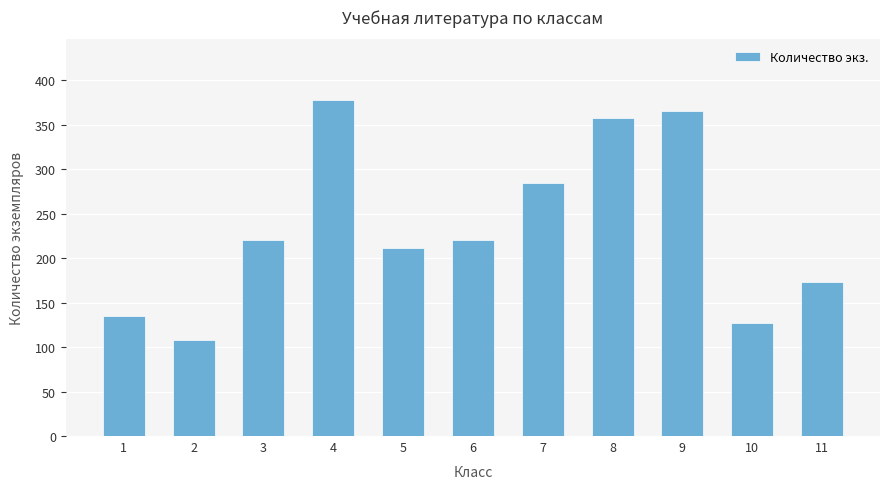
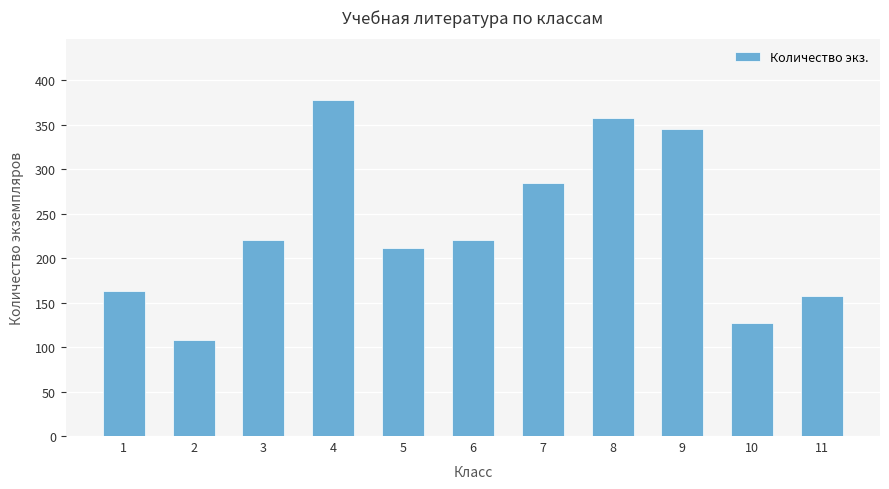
1: 140 -> 160
9: 370 -> 350
11: 170 -> 160
